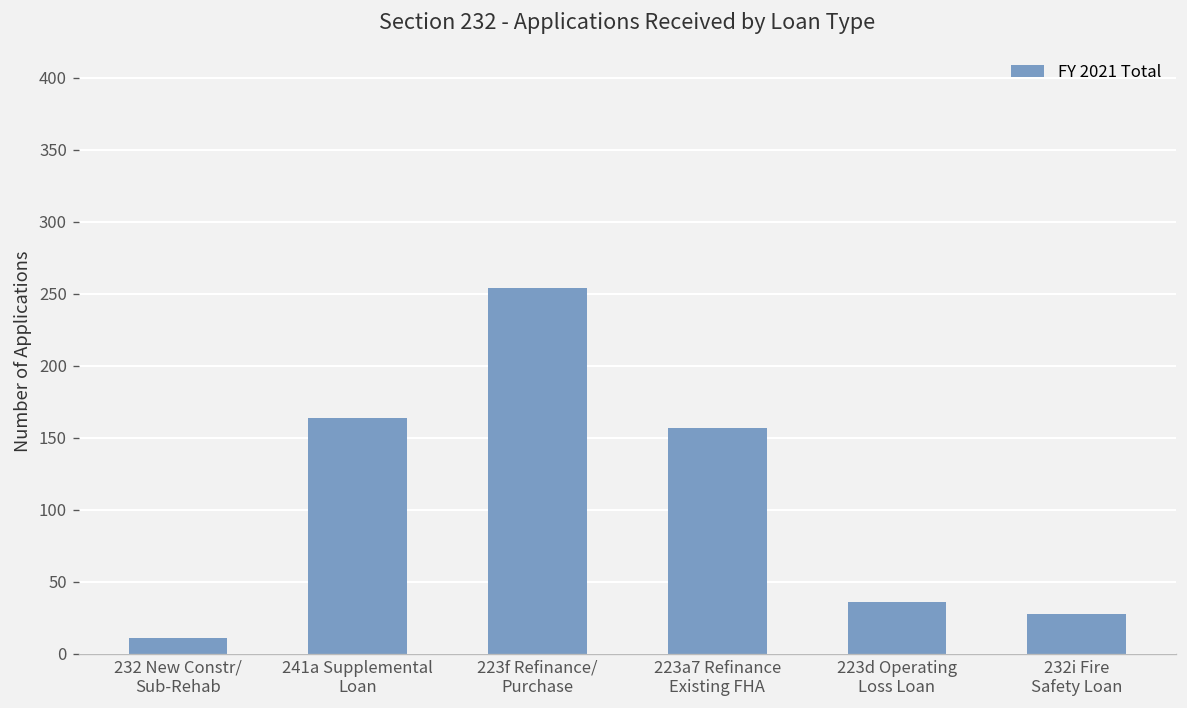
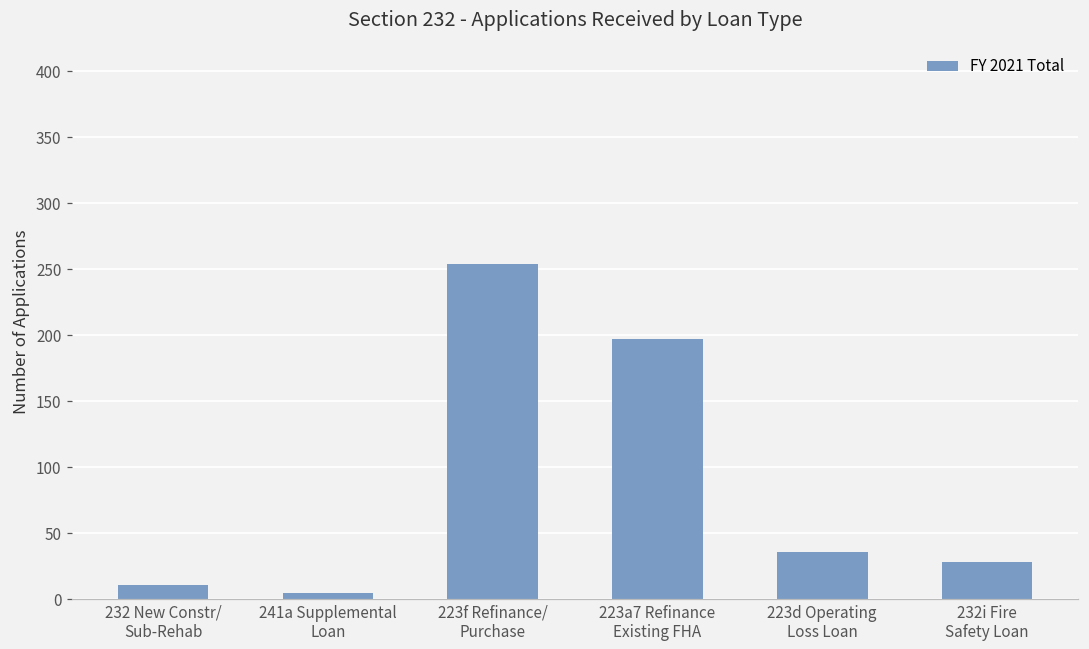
241a Supplemental Loan: 164 -> 5
223a7 Refinance Existing FHA: 157 -> 197
